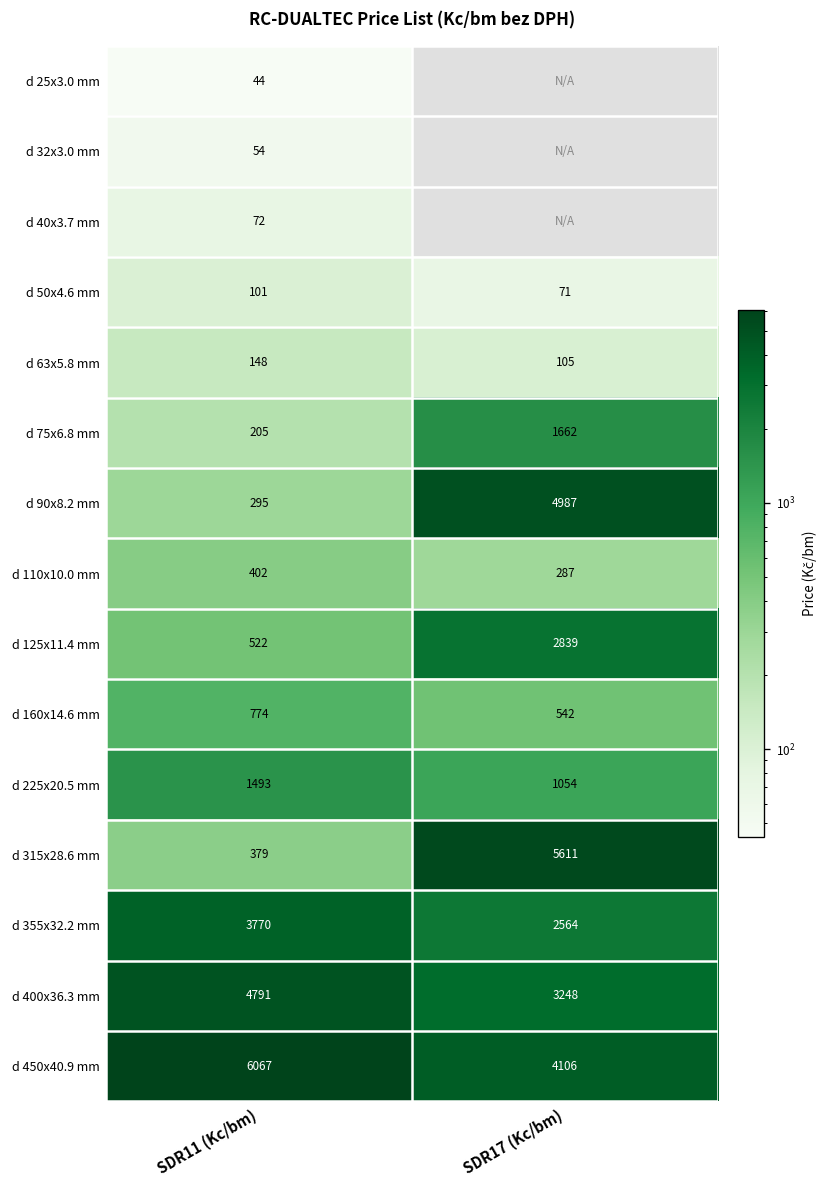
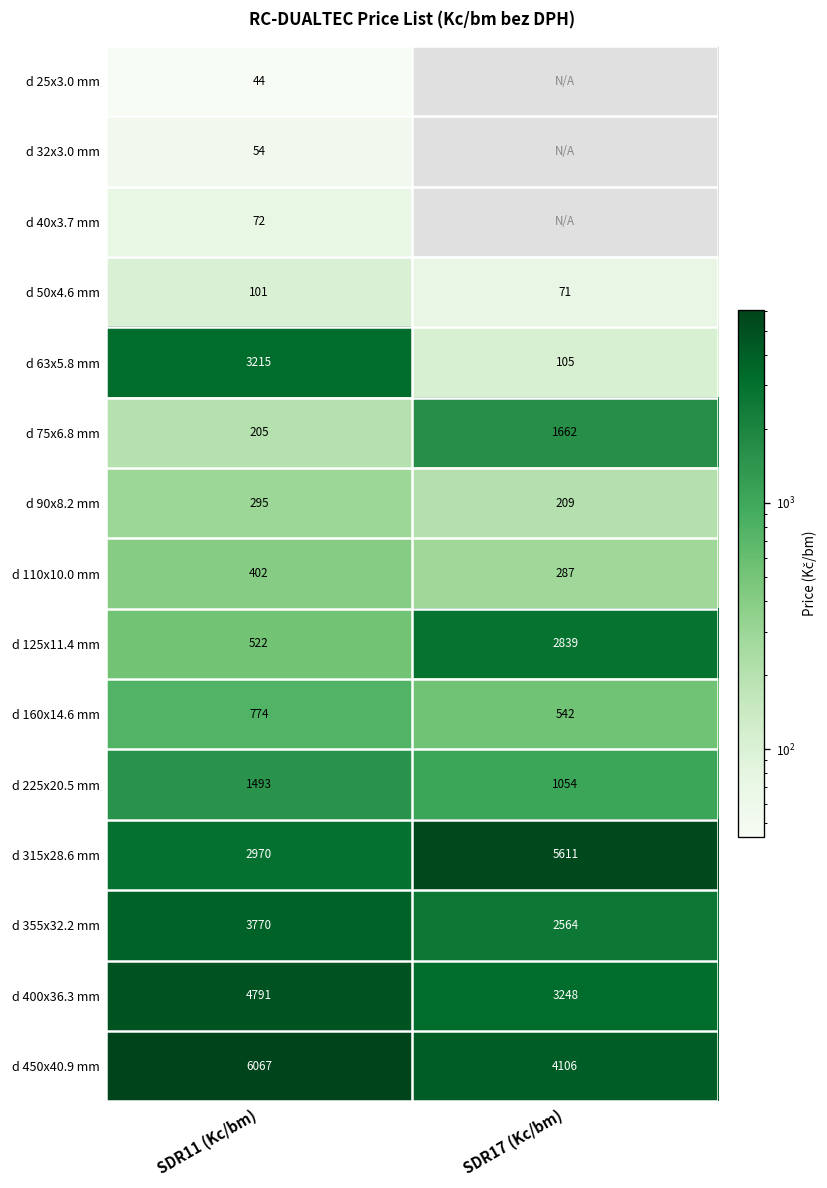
d 63x5.8 mm, SDR11 (Kc/bm): 148 -> 3215
d 90x8.2 mm, SDR17 (Kc/bm): 4987 -> 209
d 315x28.6 mm, SDR11 (Kc/bm): 379 -> 2970
